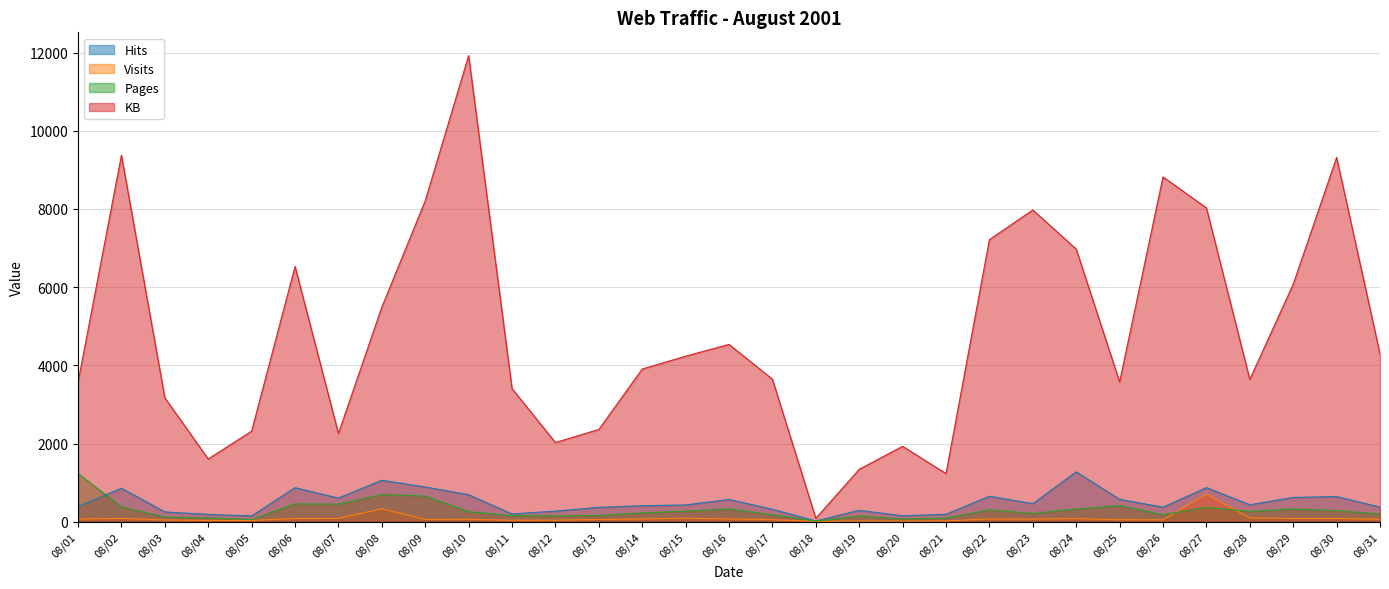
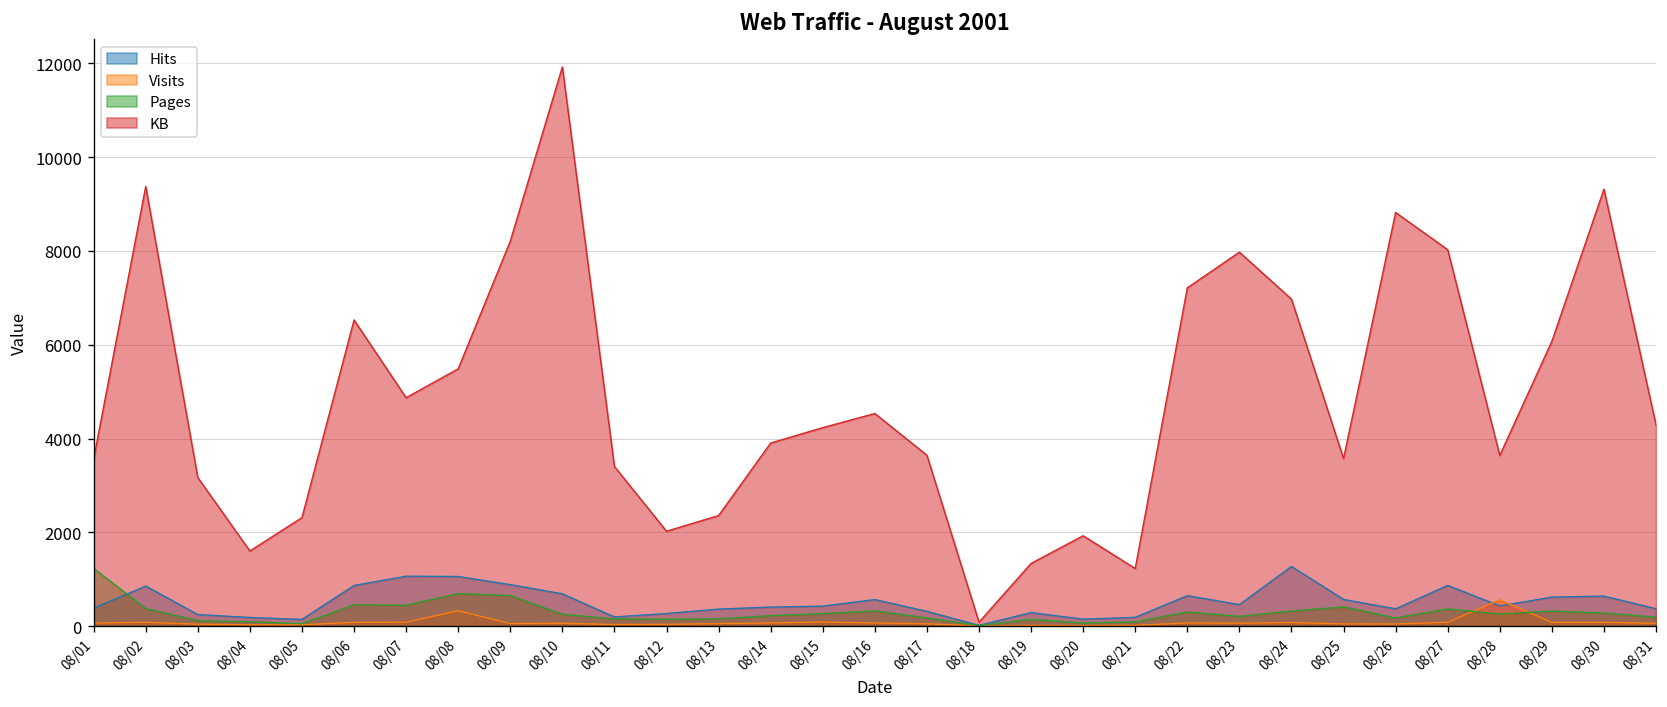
Hits, 08/07: 600 -> 1100
KB, 08/07: 2300 -> 4900
Visits, 08/27: 700 -> 100
Visits, 08/28: 100 -> 600
